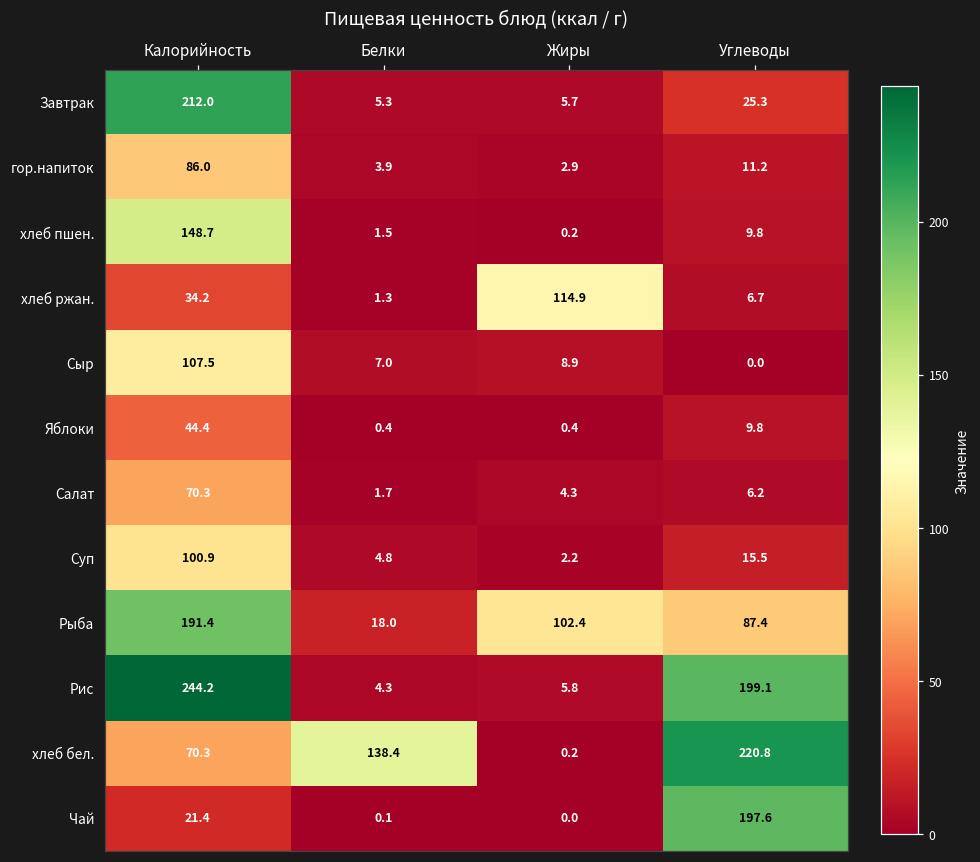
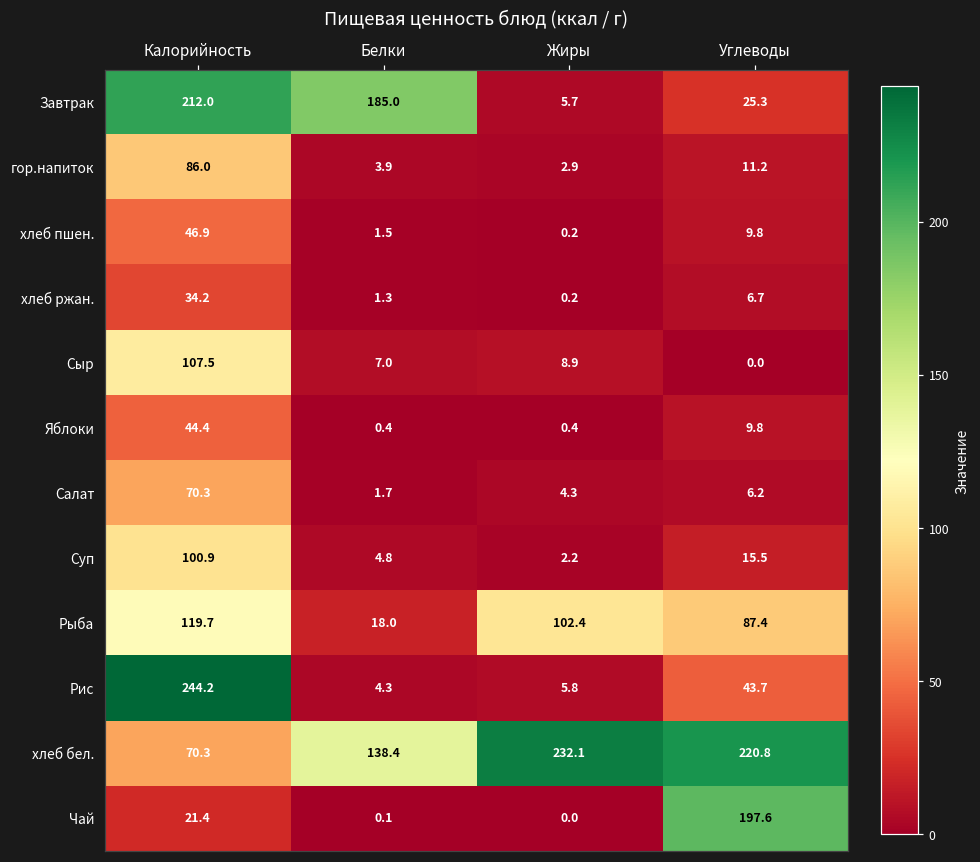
Завтрак, Белки: 5.3 -> 185.0
хлеб пшен., Калорийность: 148.7 -> 46.9
хлеб ржан., Жиры: 114.9 -> 0.2
Рыба, Калорийность: 191.4 -> 119.7
Рис, Углеводы: 199.1 -> 43.7
хлеб бел., Жиры: 0.2 -> 232.1
